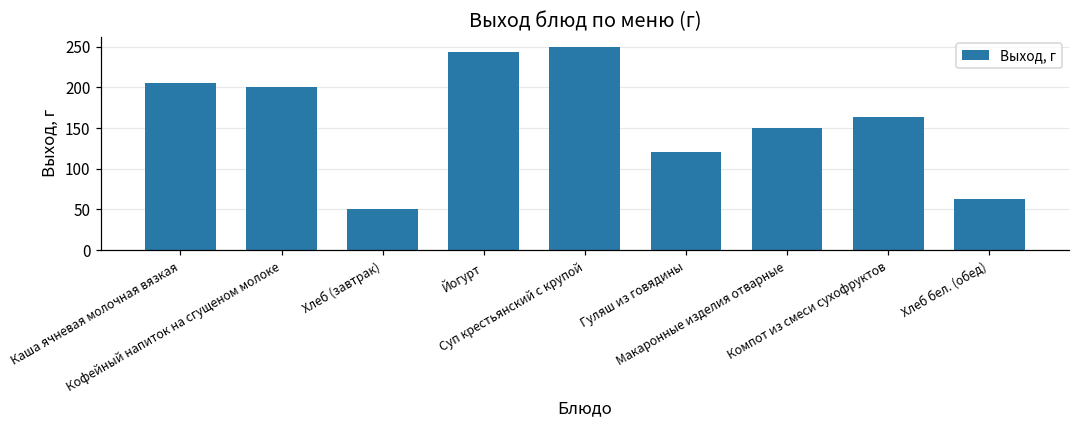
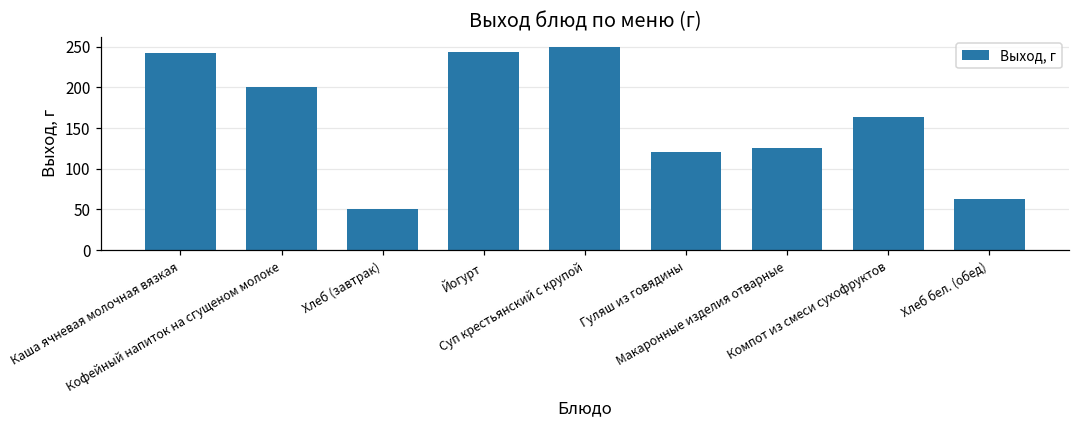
Каша ячневая молочная вязкая: 210 -> 240
Макаронные изделия отварные: 150 -> 130
